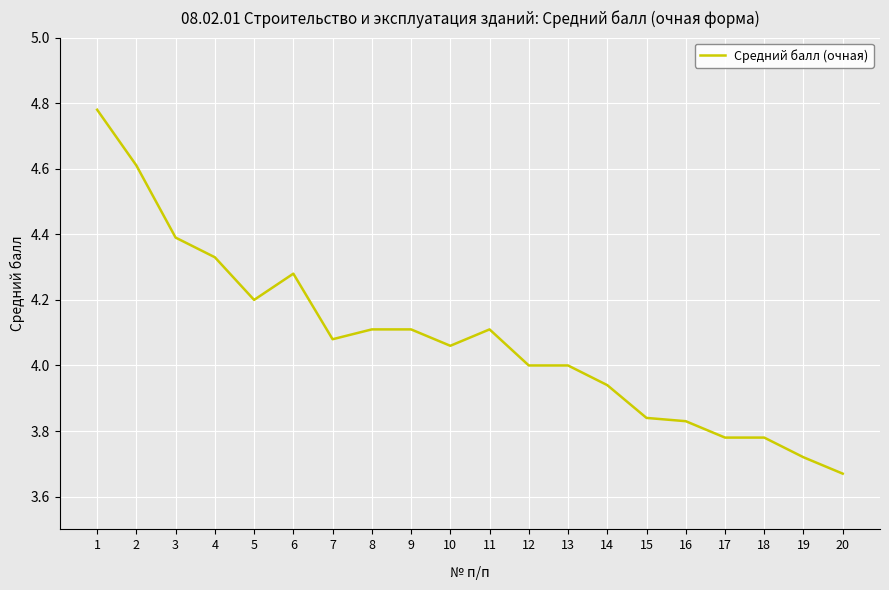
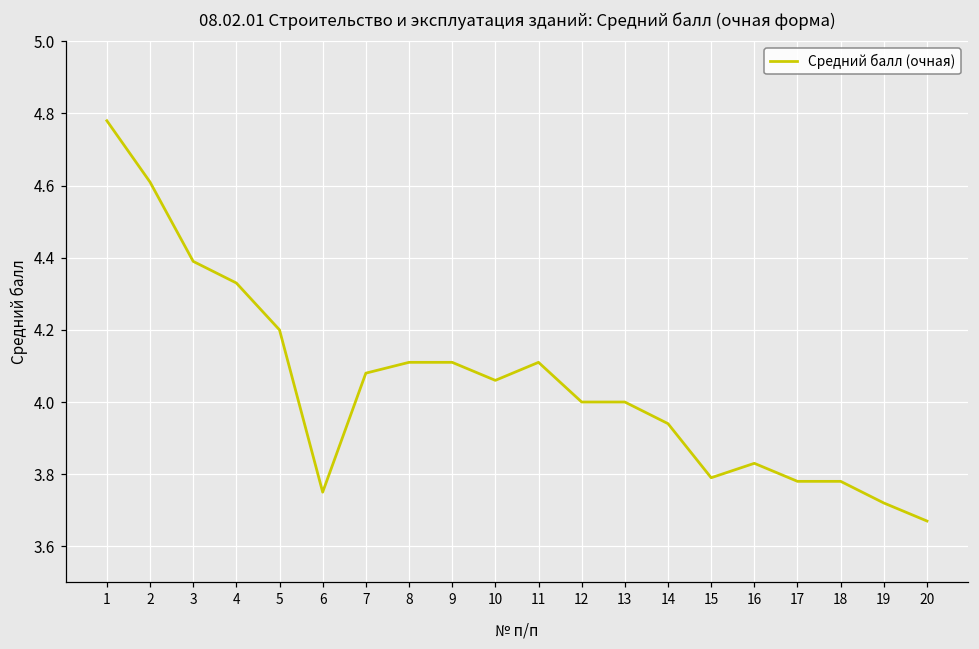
6: 4.28 -> 3.75
15: 3.84 -> 3.79
